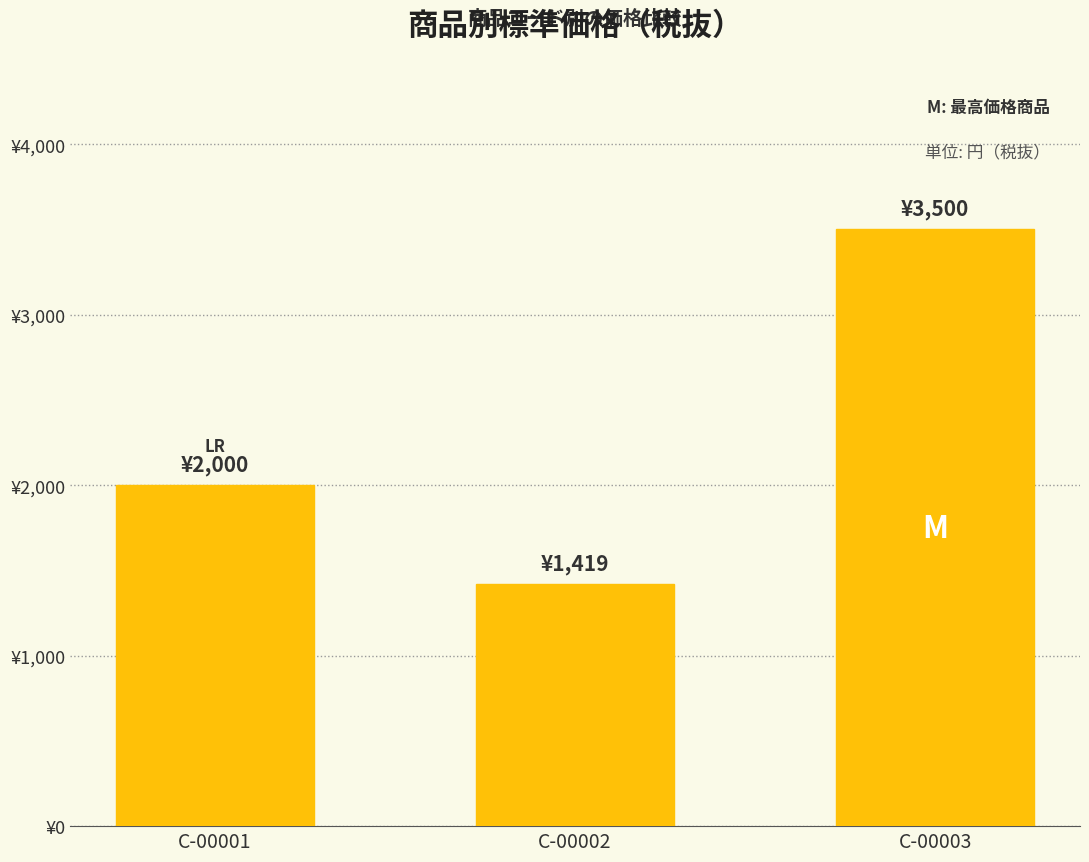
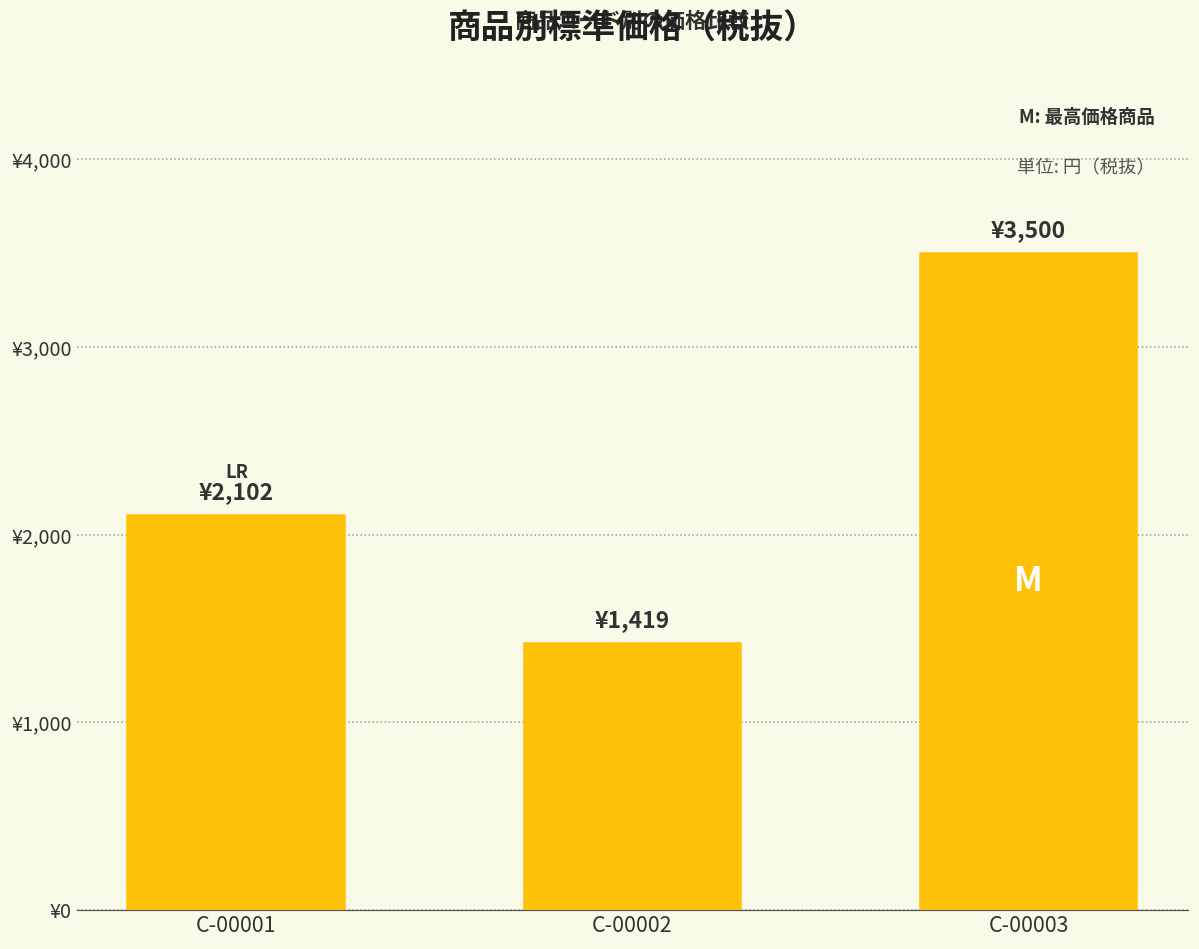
C-00001: ¥2,000 -> ¥2,102
